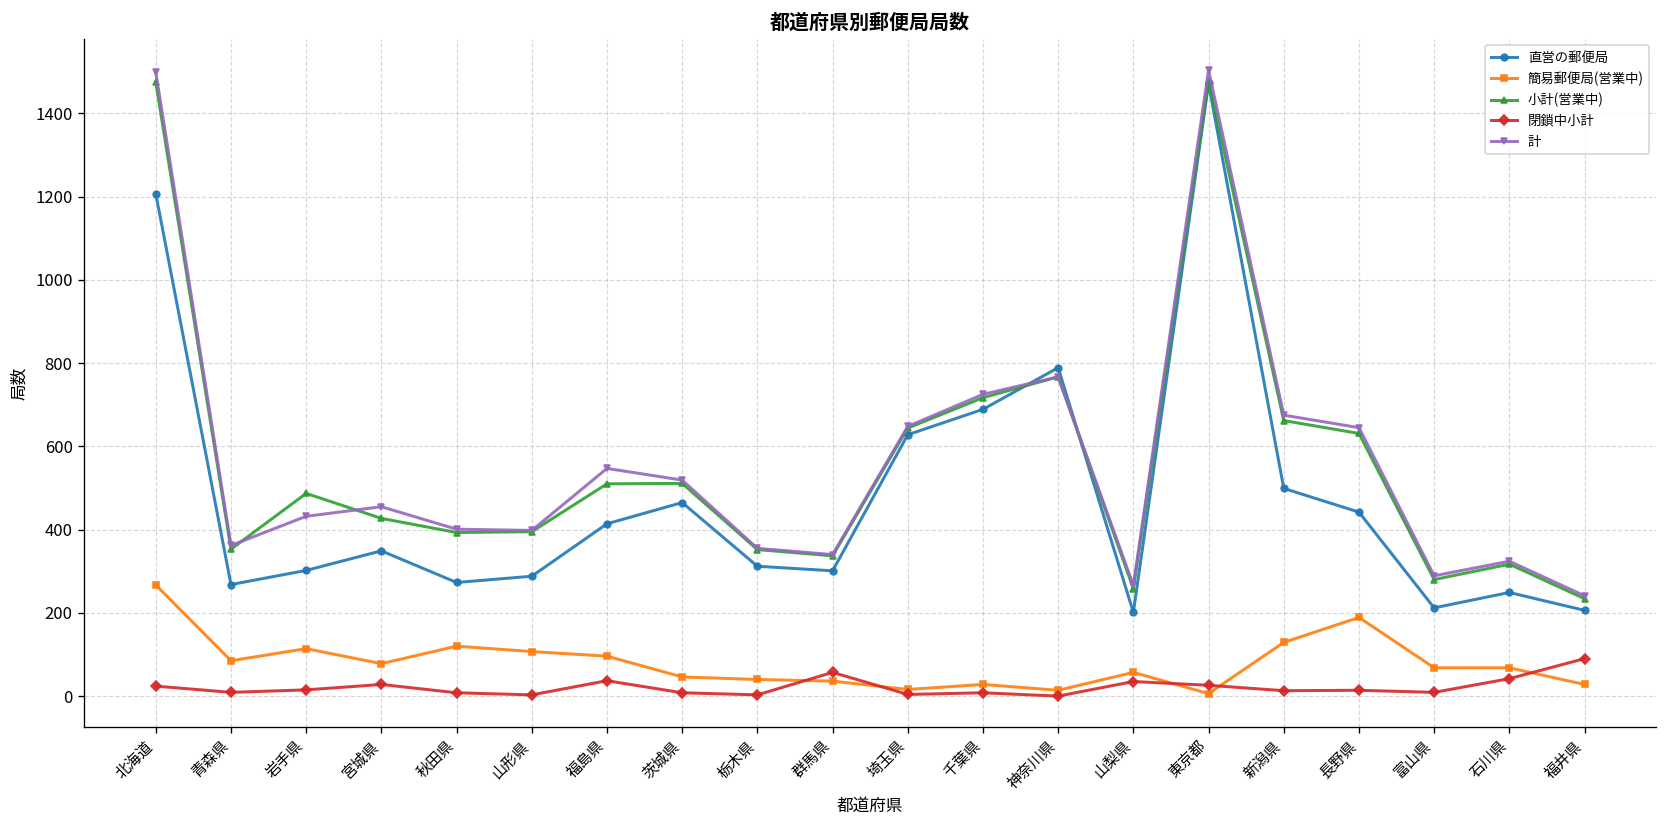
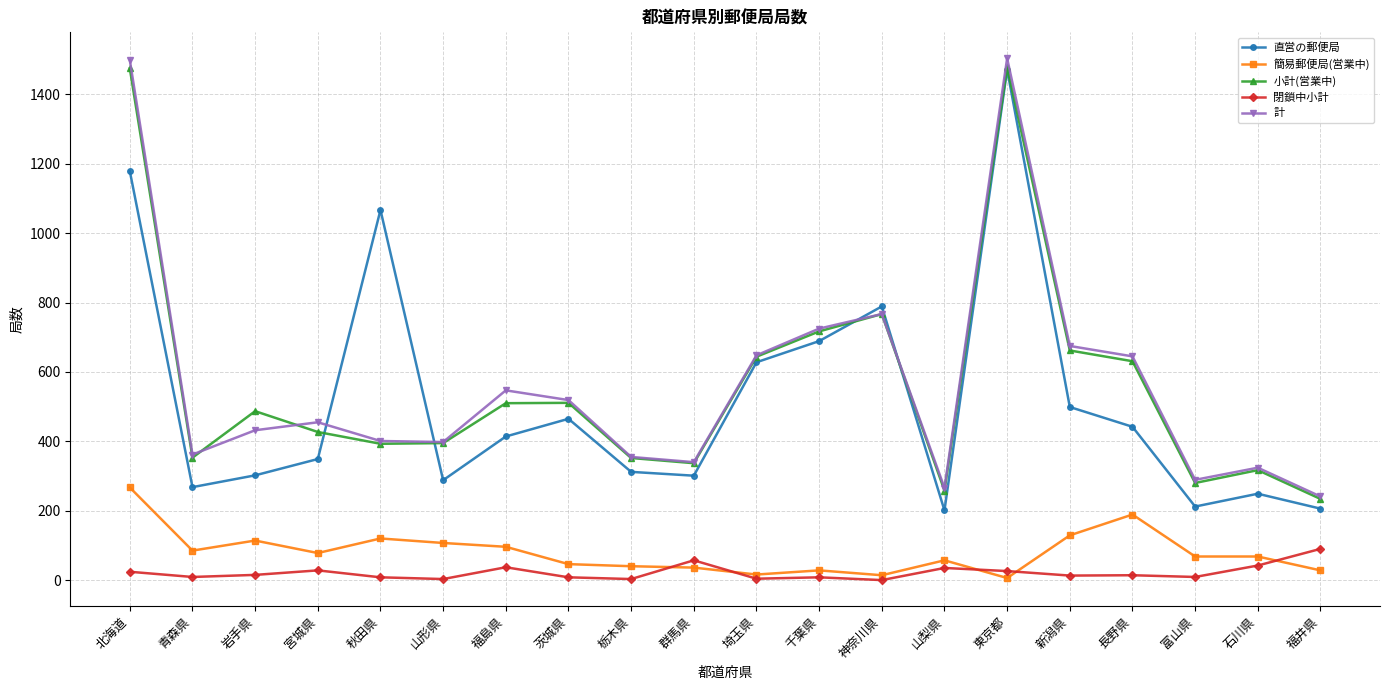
直営の郵便局, 北海道: 1210 -> 1180
直営の郵便局, 秋田県: 270 -> 1070
